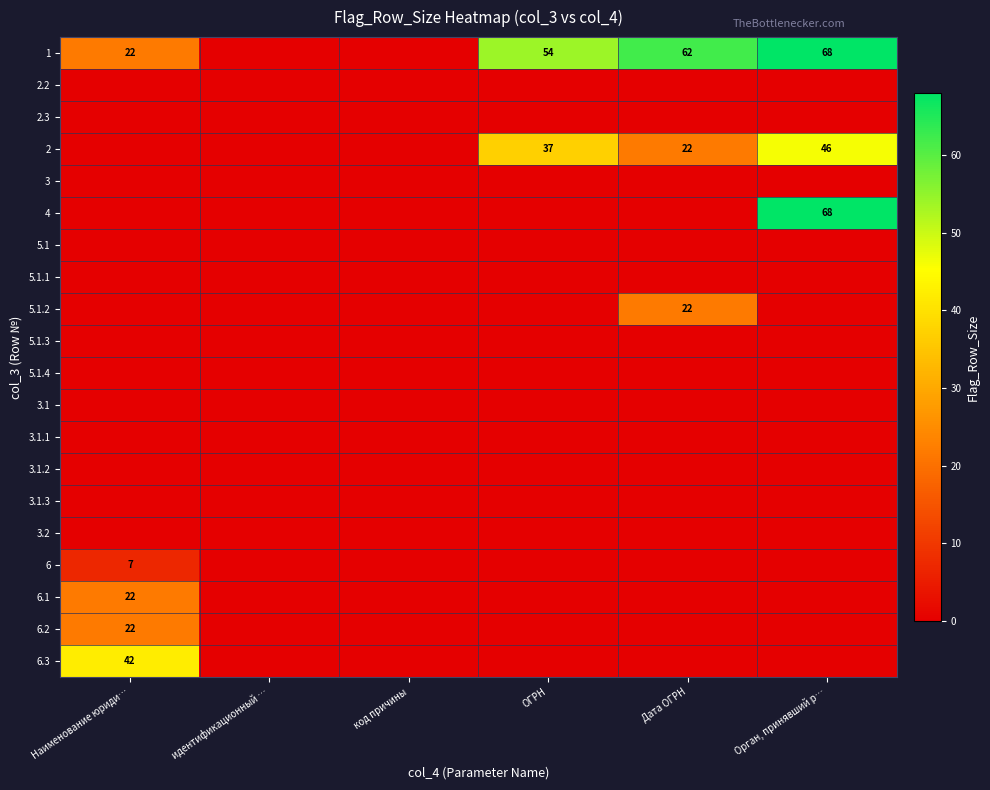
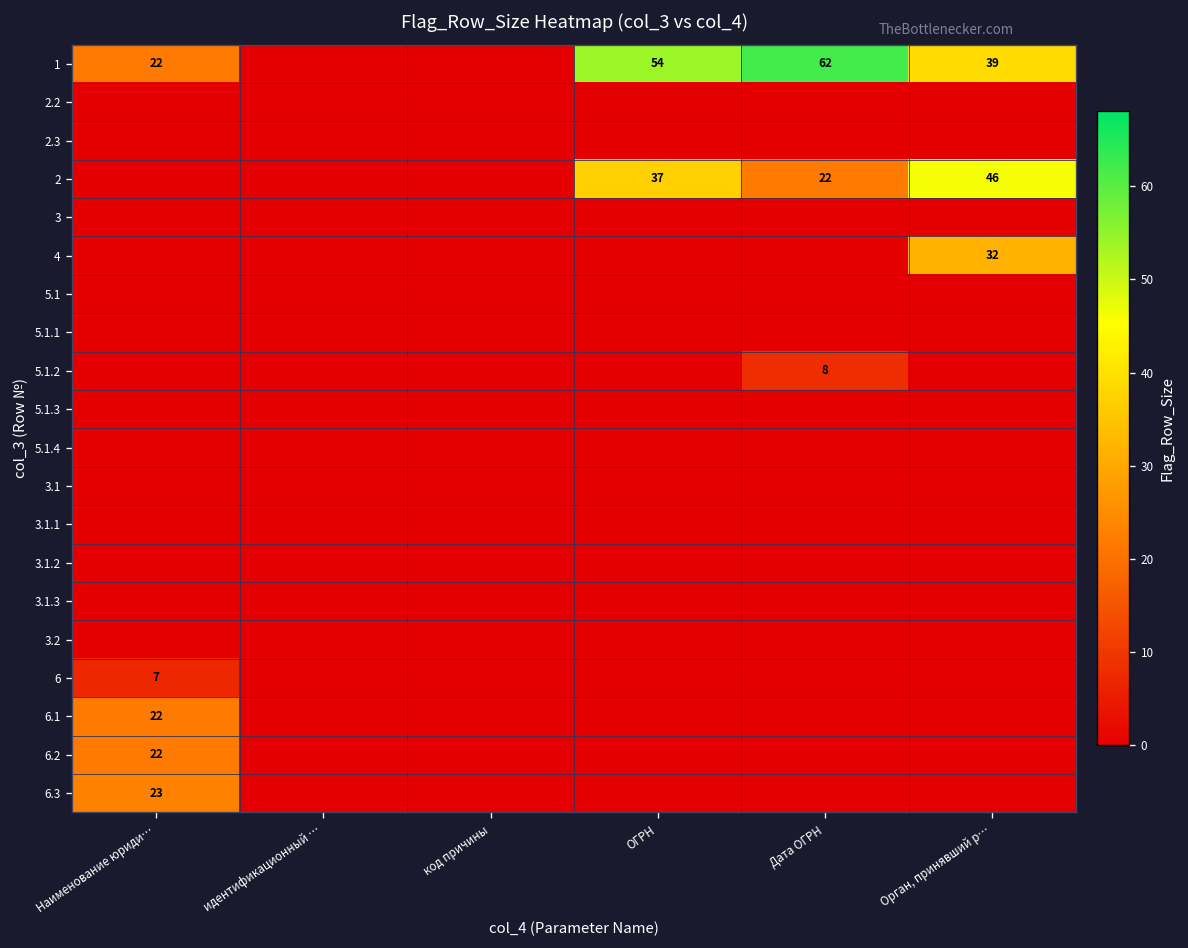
1, Орган, принявший р…: 68 -> 39
4, Орган, принявший р…: 68 -> 32
5.1.2, Дата ОГРН: 22 -> 8
6.3, Наименование юриди…: 42 -> 23
